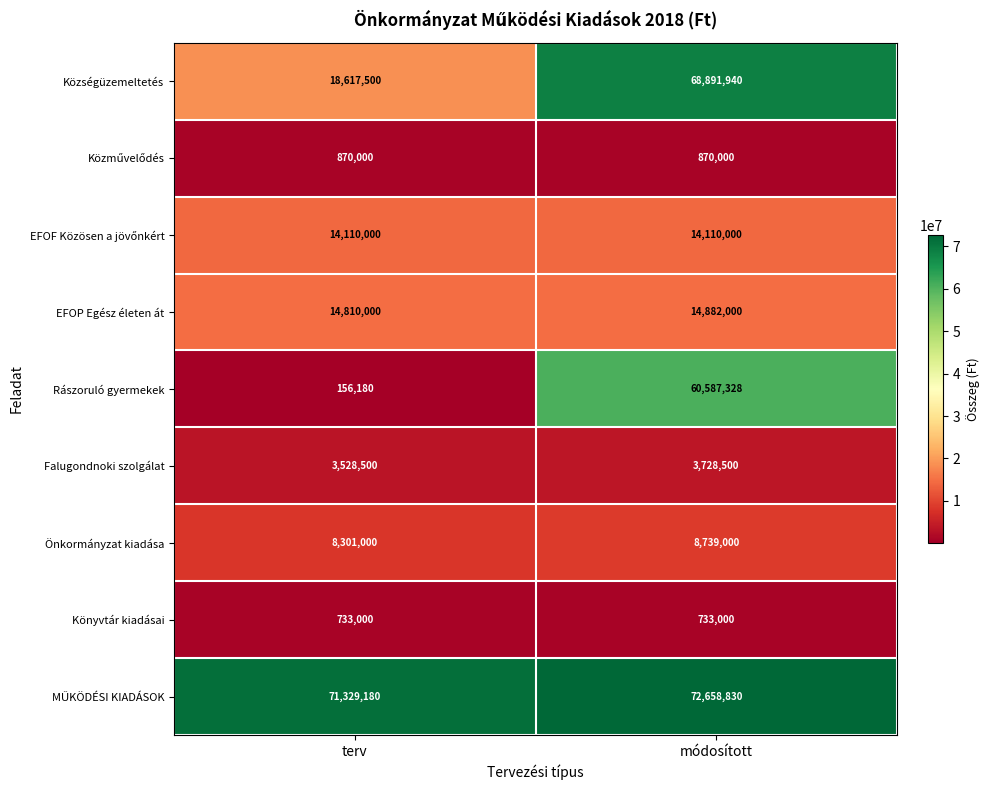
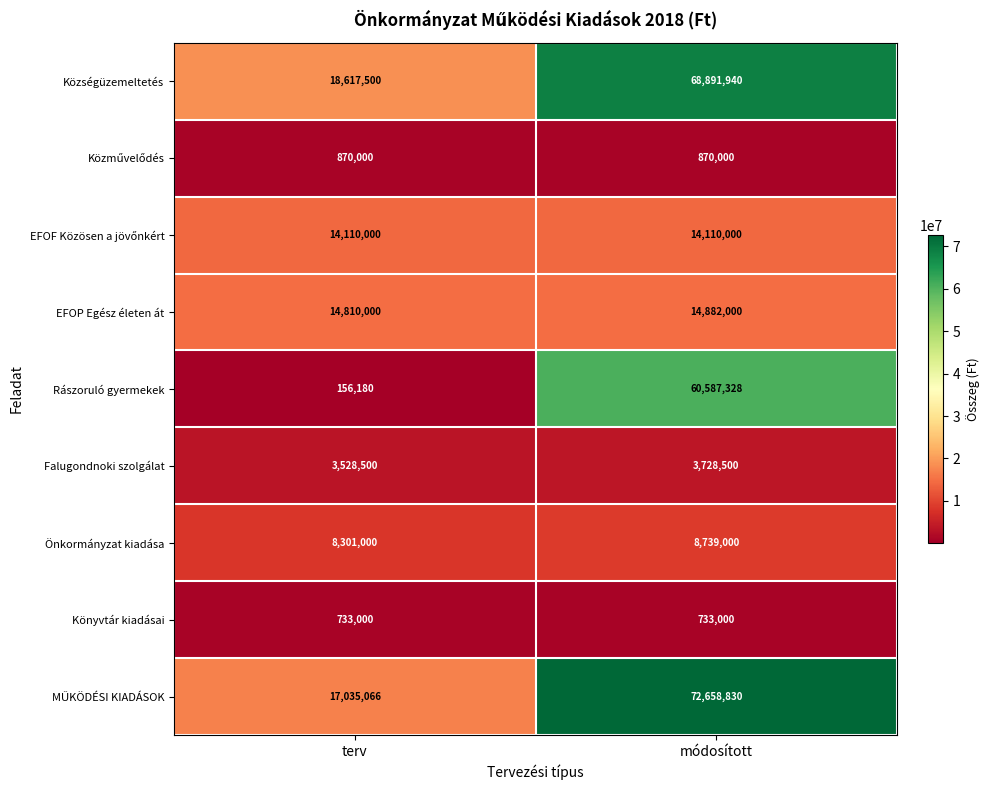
MŰKÖDÉSI KIADÁSOK, terv: 71,329,180 -> 17,035,066
